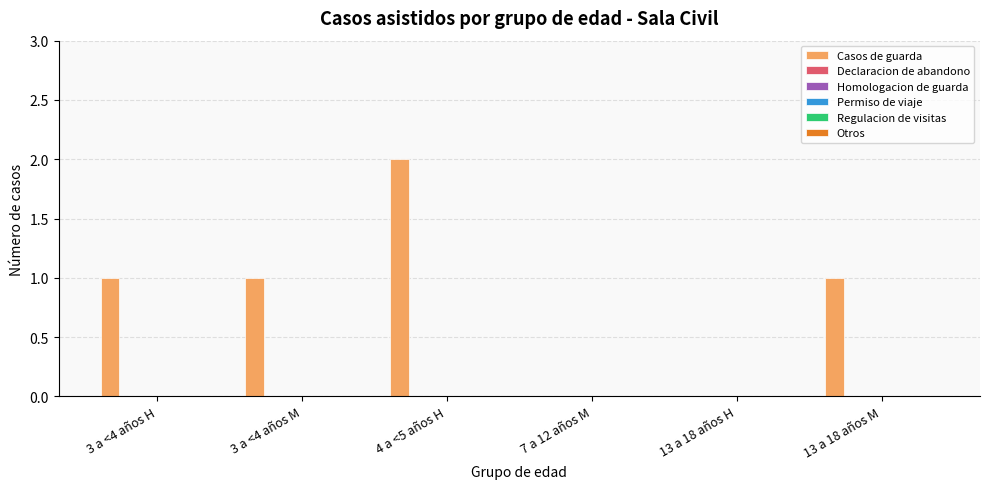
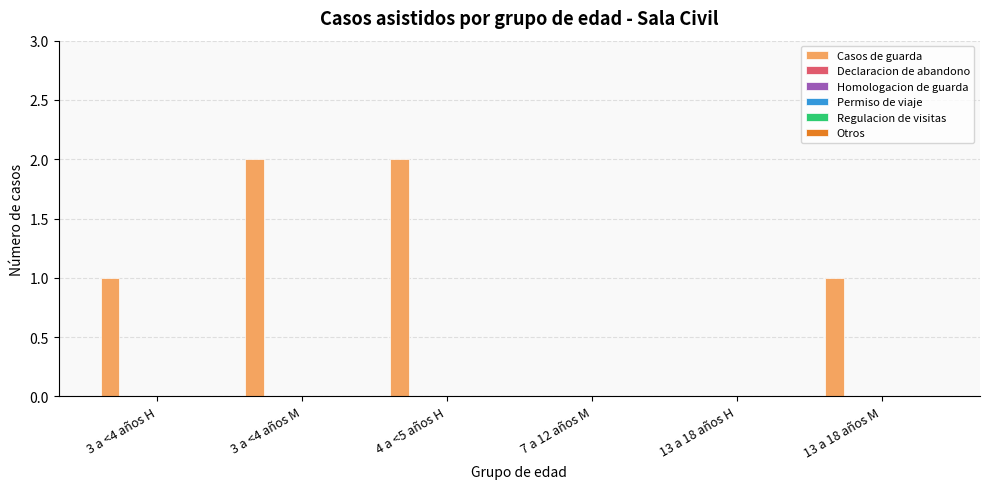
Casos de guarda, 3 a <4 años M: 1 -> 2
